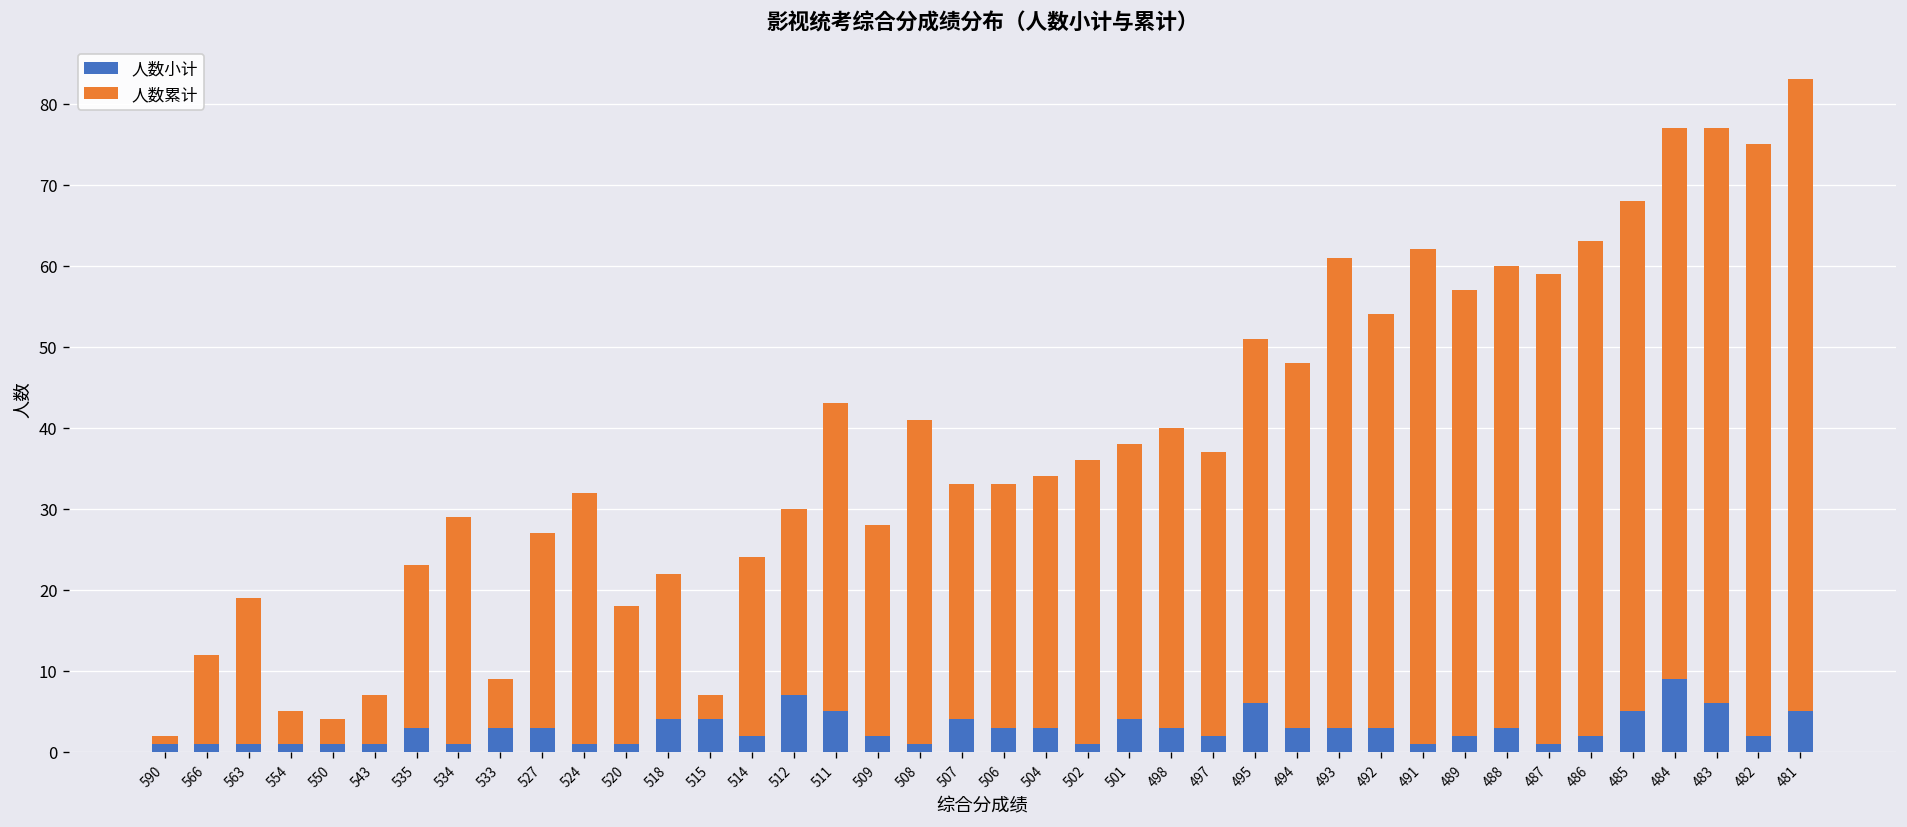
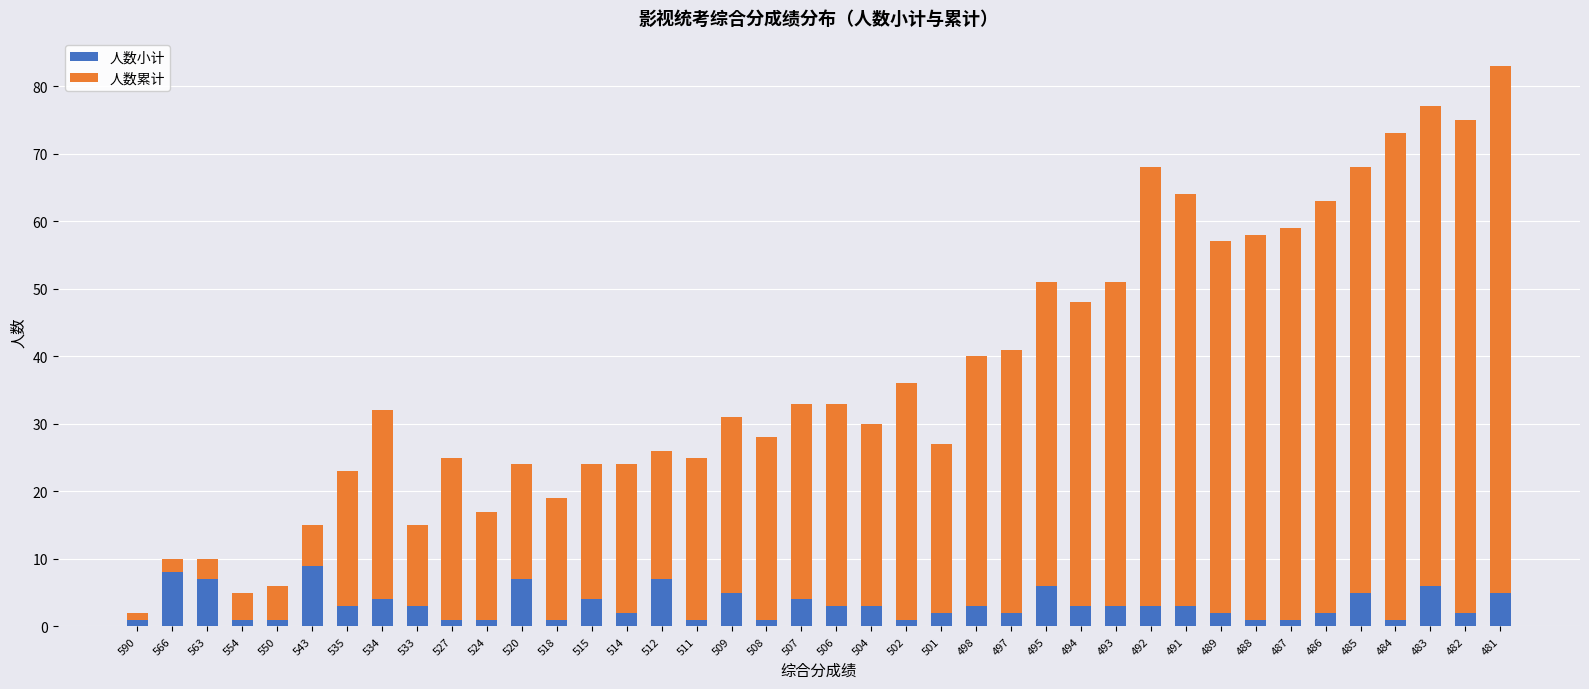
人数小计, 566: 1 -> 8
人数累计, 566: 11 -> 2
人数小计, 563: 1 -> 7
人数累计, 563: 18 -> 3
人数累计, 550: 3 -> 5
人数小计, 543: 1 -> 9
人数小计, 534: 1 -> 4
人数累计, 533: 6 -> 12
人数小计, 527: 3 -> 1
人数累计, 524: 31 -> 16
人数小计, 520: 1 -> 7
人数小计, 518: 4 -> 1
人数累计, 515: 3 -> 20
人数累计, 512: 23 -> 19
人数小计, 511: 5 -> 1
人数累计, 511: 38 -> 24
人数小计, 509: 2 -> 5
人数累计, 508: 40 -> 27
人数累计, 504: 31 -> 27
人数小计, 501: 4 -> 2
人数累计, 501: 34 -> 25
人数累计, 497: 35 -> 39
人数累计, 493: 58 -> 48
人数累计, 492: 51 -> 65
人数小计, 491: 1 -> 3
人数小计, 488: 3 -> 1
人数小计, 484: 9 -> 1
人数累计, 484: 68 -> 72
